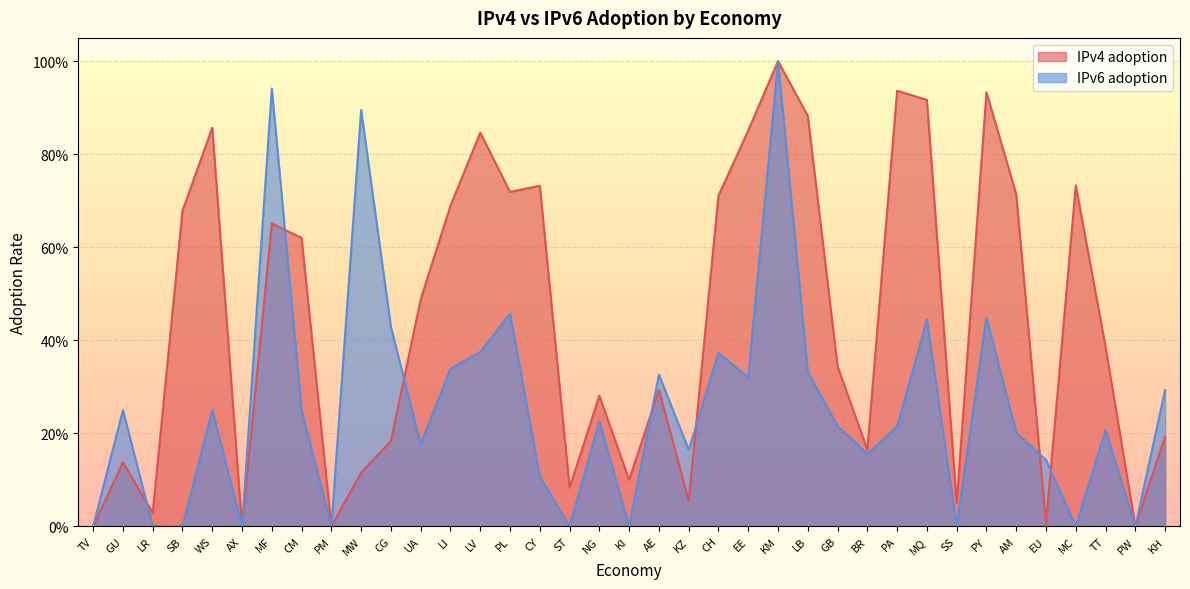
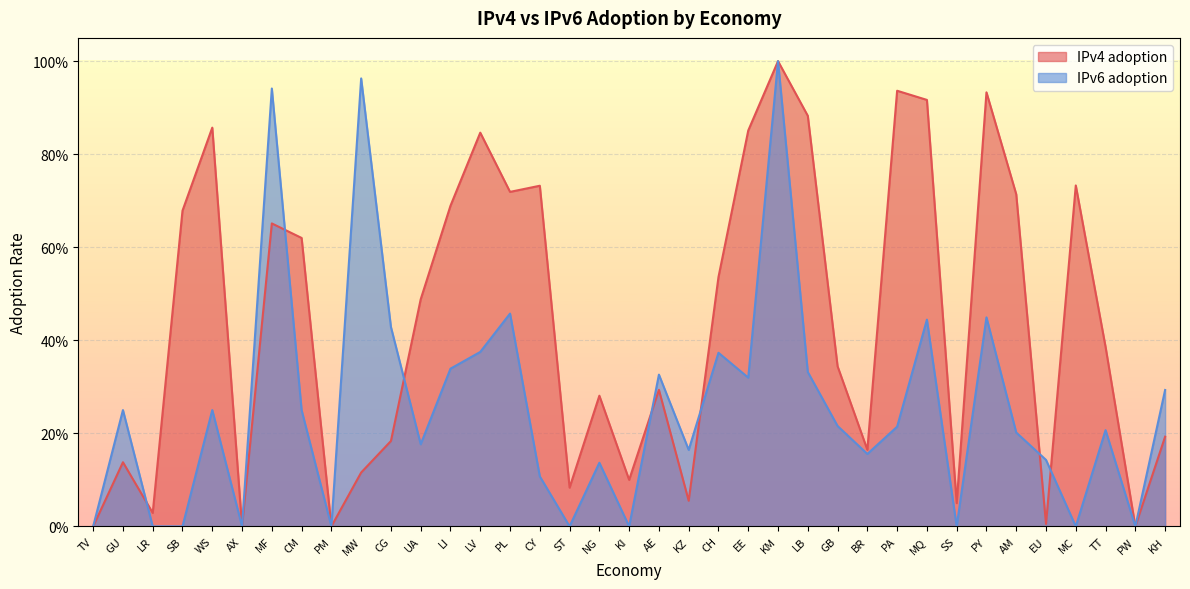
IPv6 adoption, MW: 90% -> 96%
IPv6 adoption, NG: 23% -> 14%
IPv4 adoption, CH: 71% -> 54%
